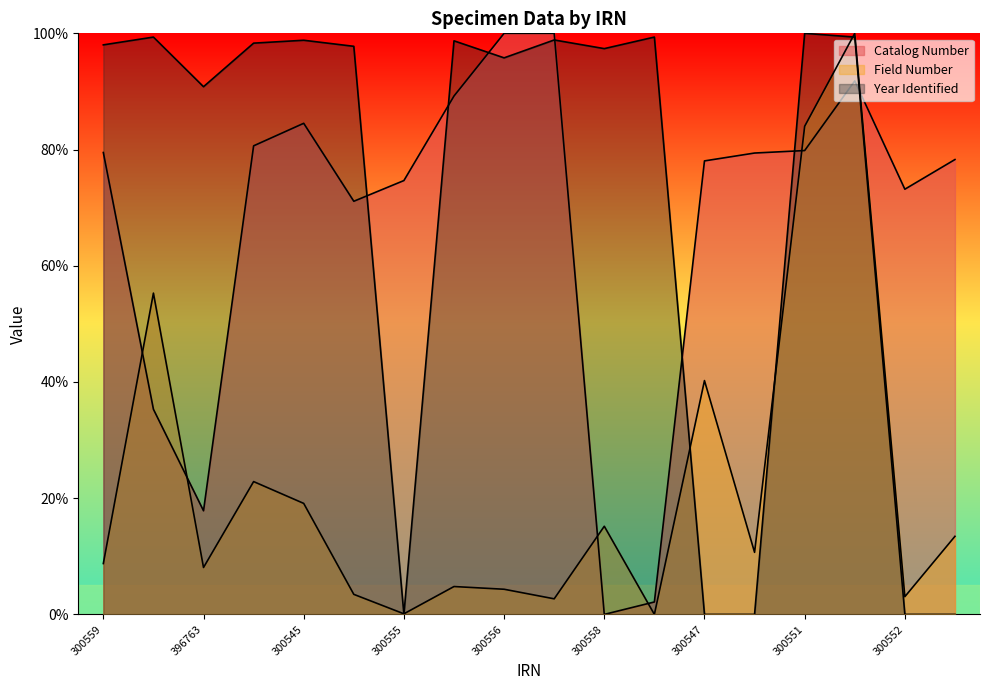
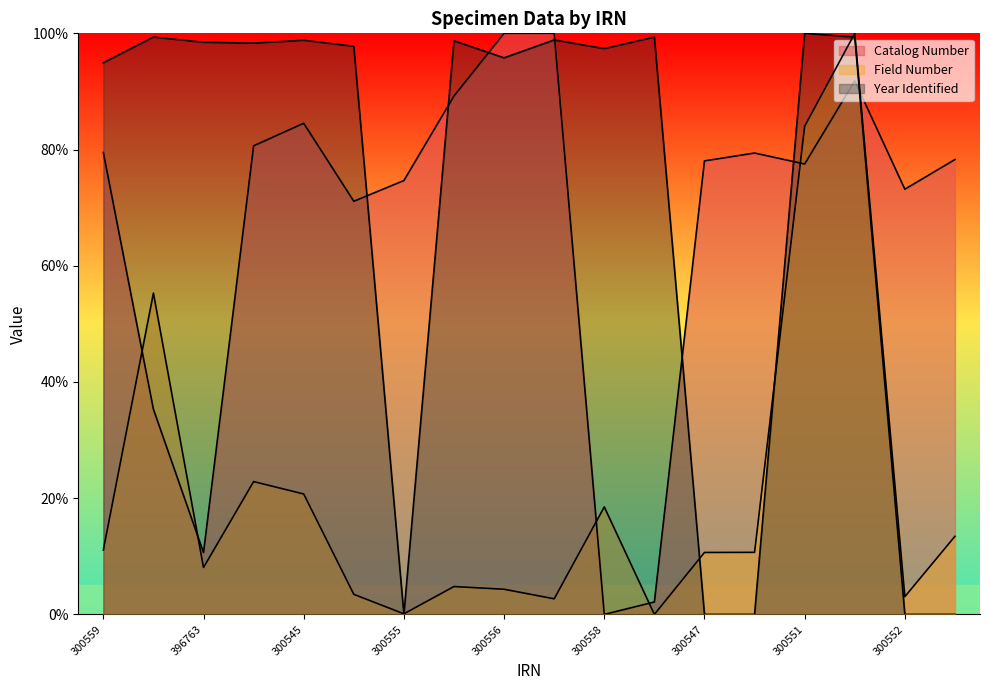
Field Number, 300559: 9% -> 11%
Year Identified, 300559: 98% -> 95%
Catalog Number, 396763: 18% -> 11%
Year Identified, 396763: 91% -> 98%
Field Number, 300545: 19% -> 21%
Field Number, 300558: 15% -> 19%
Field Number, 300547: 40% -> 11%
Catalog Number, 300551: 80% -> 78%
